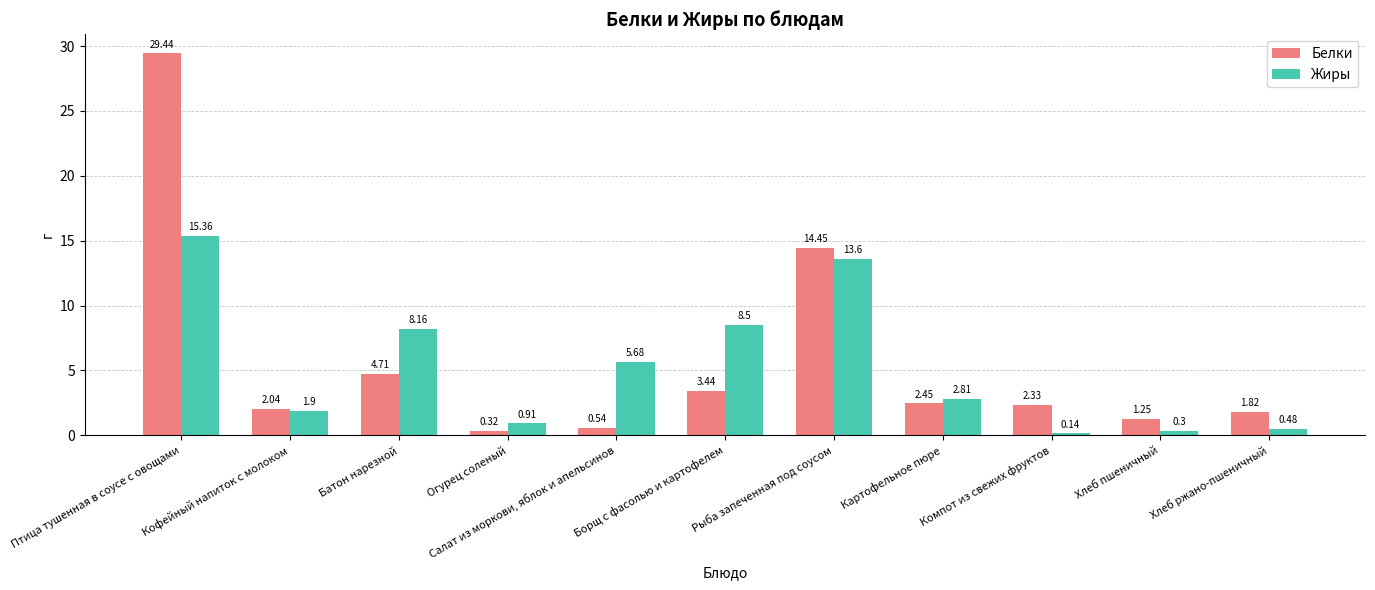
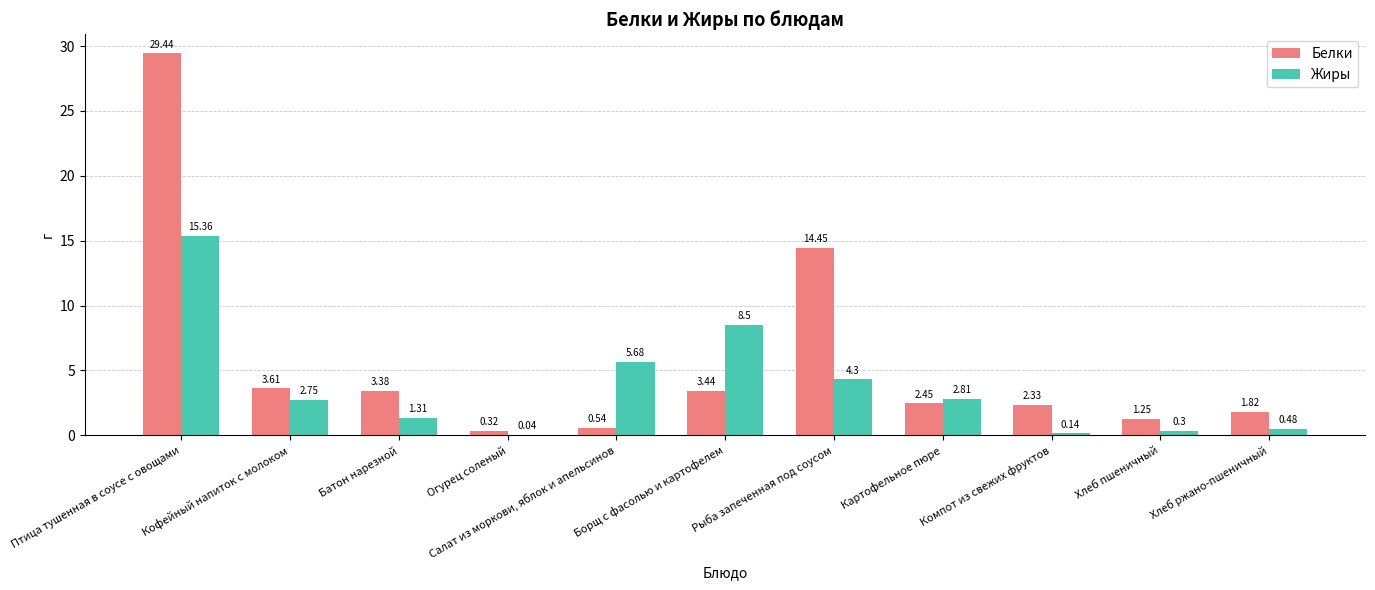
Белки, Кофейный напиток с молоком: 2.04 -> 3.61
Жиры, Кофейный напиток с молоком: 1.9 -> 2.75
Белки, Батон нарезной: 4.71 -> 3.38
Жиры, Батон нарезной: 8.16 -> 1.31
Жиры, Огурец соленый: 0.91 -> 0.04
Жиры, Рыба запеченная под соусом: 13.6 -> 4.3
